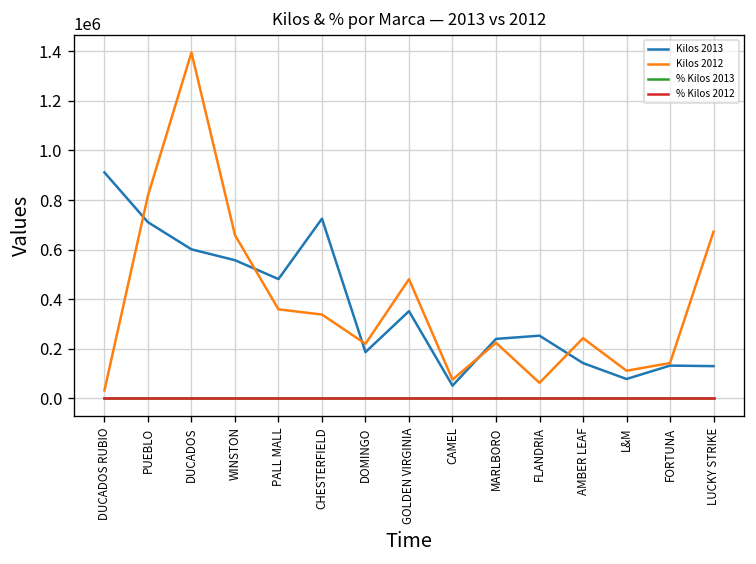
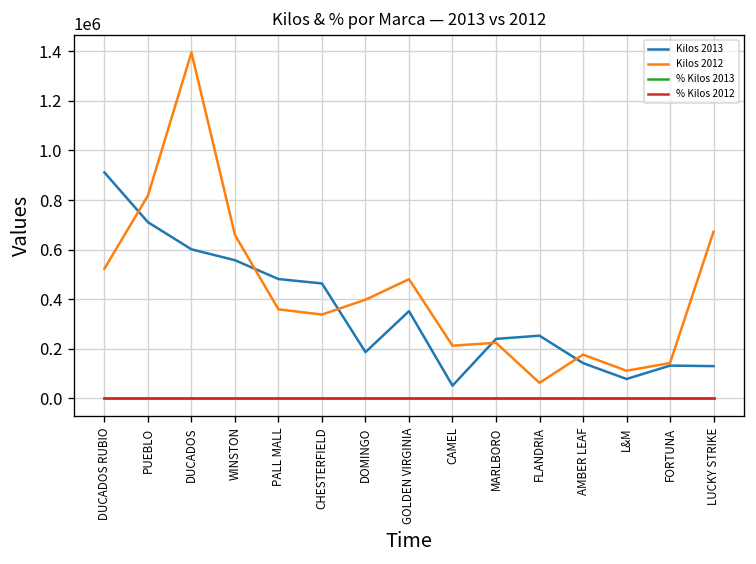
Kilos 2012, DUCADOS RUBIO: 30000 -> 520000
Kilos 2013, CHESTERFIELD: 720000 -> 460000
Kilos 2012, DOMINGO: 220000 -> 400000
Kilos 2012, CAMEL: 80000 -> 210000
Kilos 2012, AMBER LEAF: 240000 -> 180000
